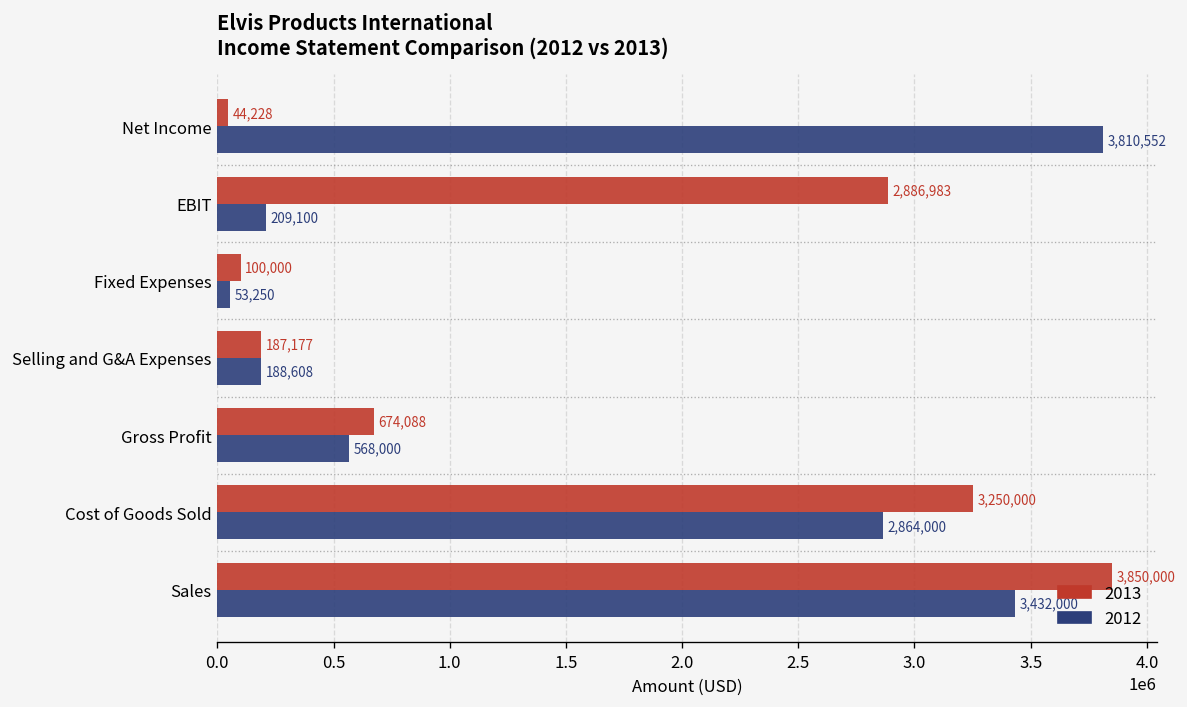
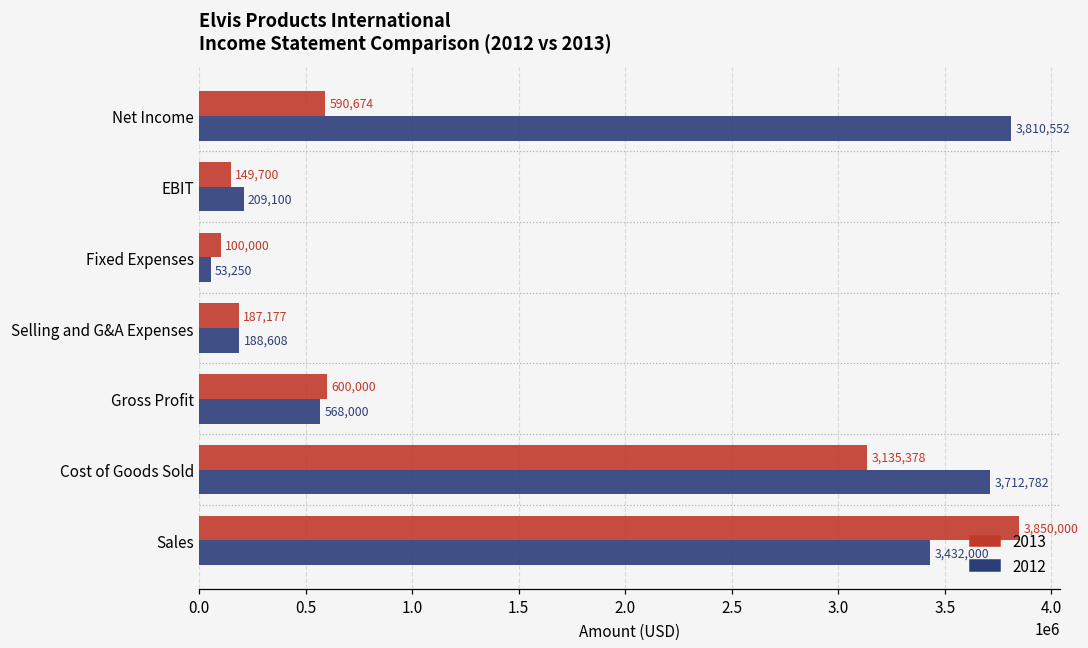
2013, Net Income: 44,228 -> 590,674
2013, EBIT: 2,886,983 -> 149,700
2013, Gross Profit: 674,088 -> 600,000
2013, Cost of Goods Sold: 3,250,000 -> 3,135,378
2012, Cost of Goods Sold: 2,864,000 -> 3,712,782
